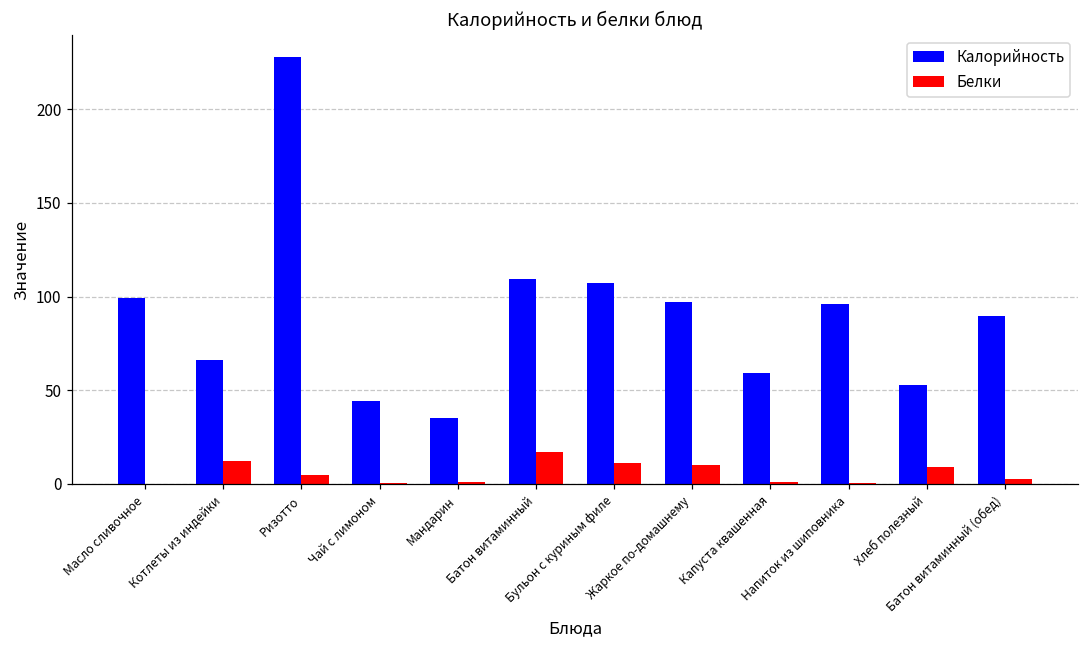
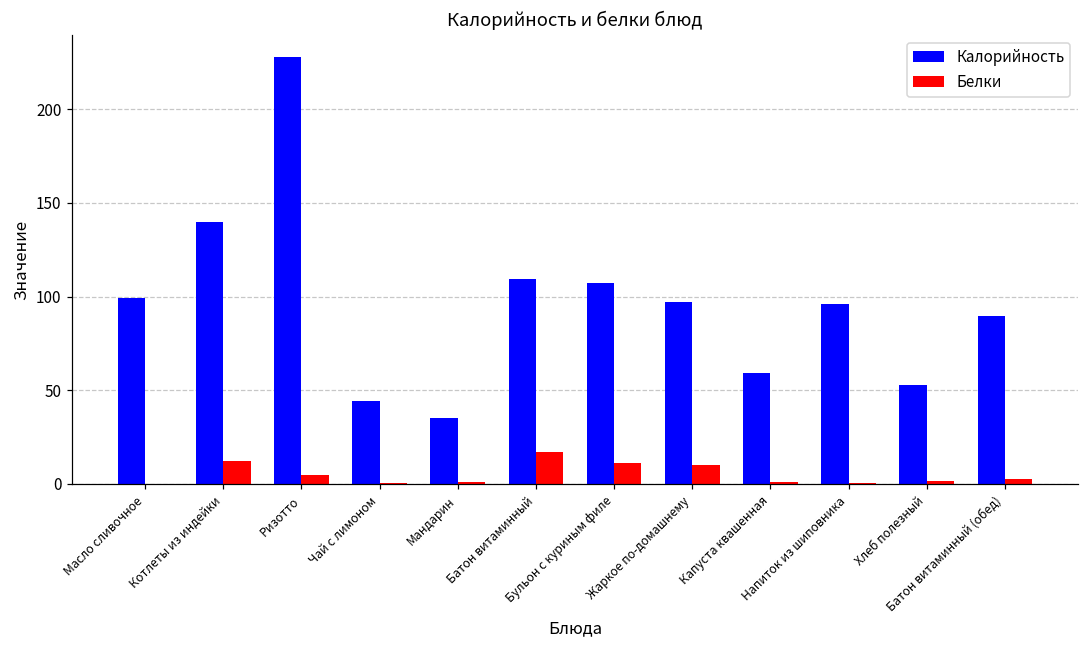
Калорийность, Котлеты из индейки: 66 -> 140
Белки, Хлеб полезный: 9 -> 2
